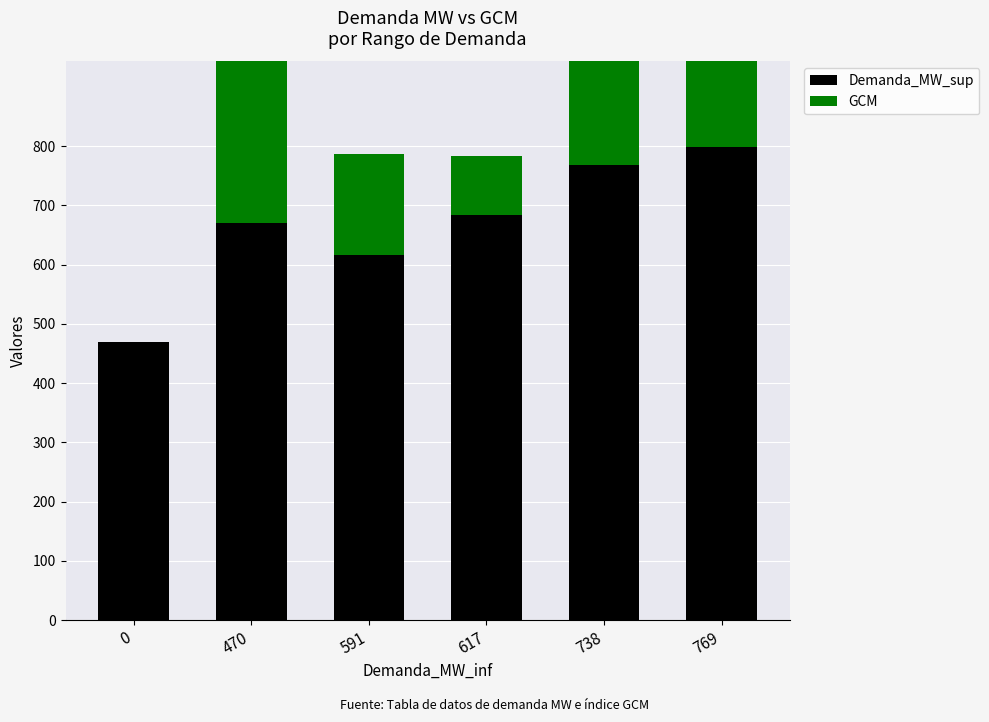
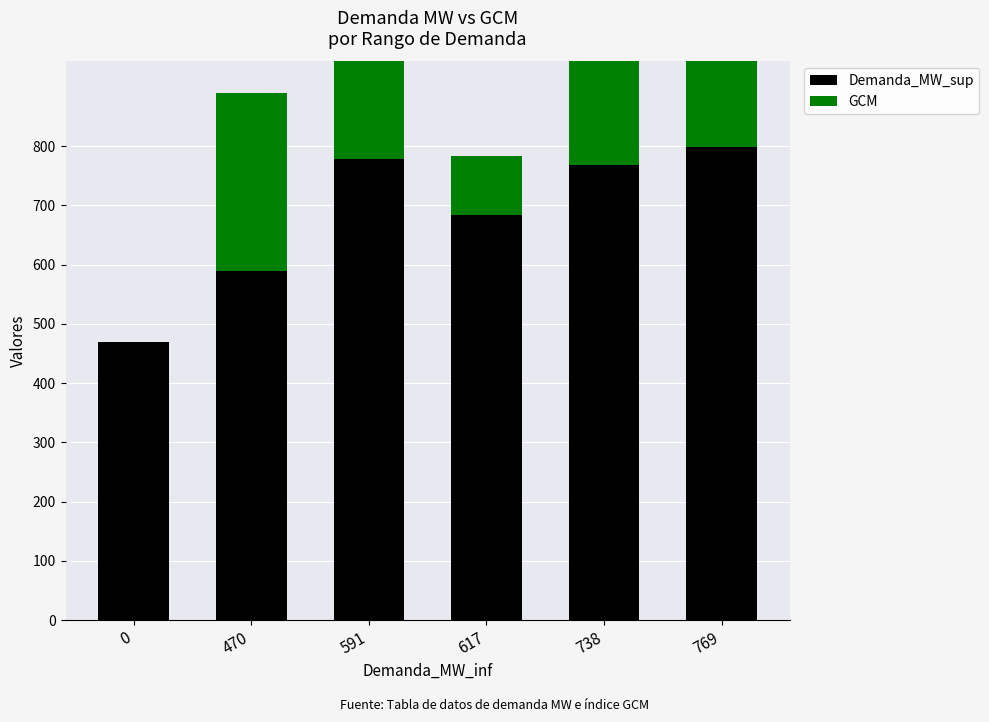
Demanda_MW_sup, 470: 670 -> 590
Demanda_MW_sup, 591: 620 -> 780
